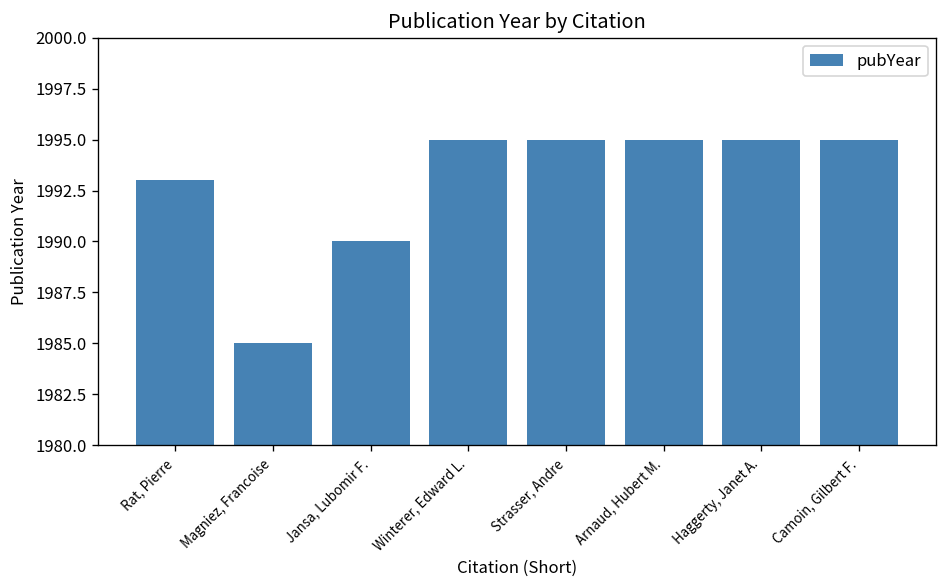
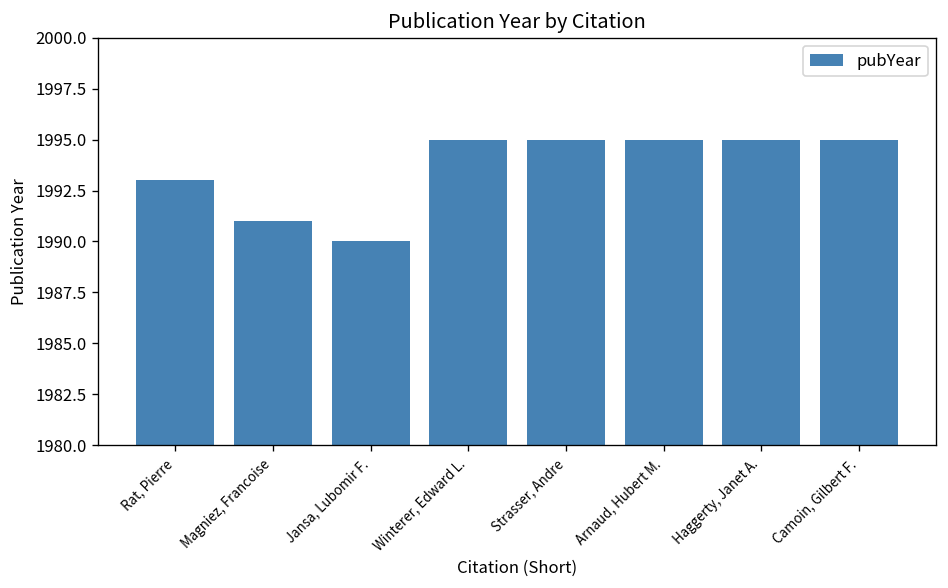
Magniez, Francoise: 1985 -> 1991
